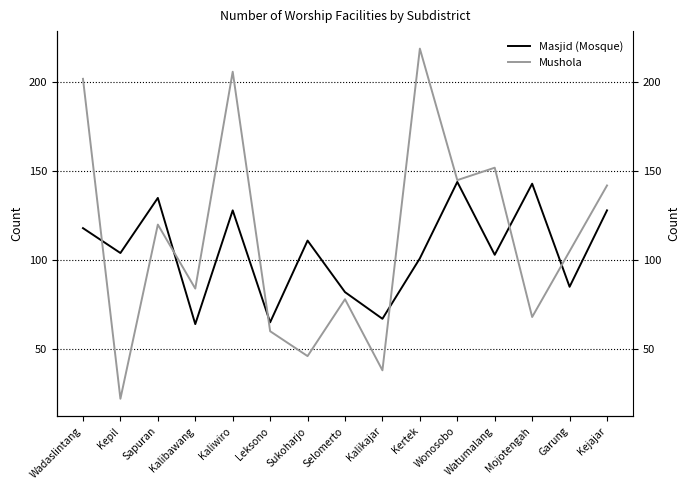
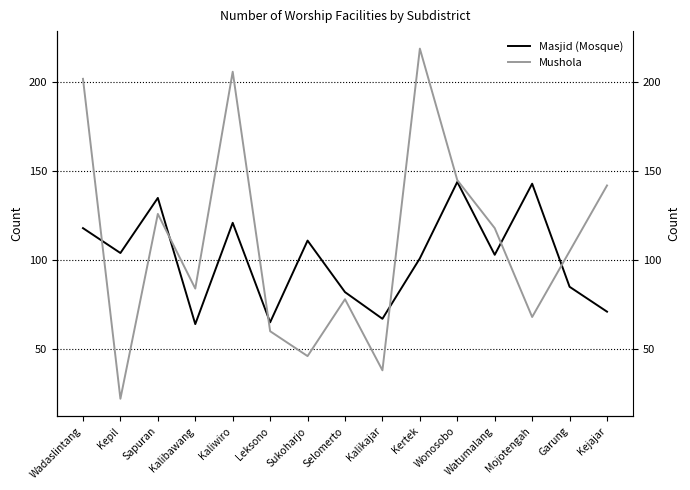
Mushola, Sapuran: 120 -> 126
Masjid (Mosque), Kaliwiro: 128 -> 121
Mushola, Watumalang: 152 -> 118
Masjid (Mosque), Kejajar: 128 -> 71
